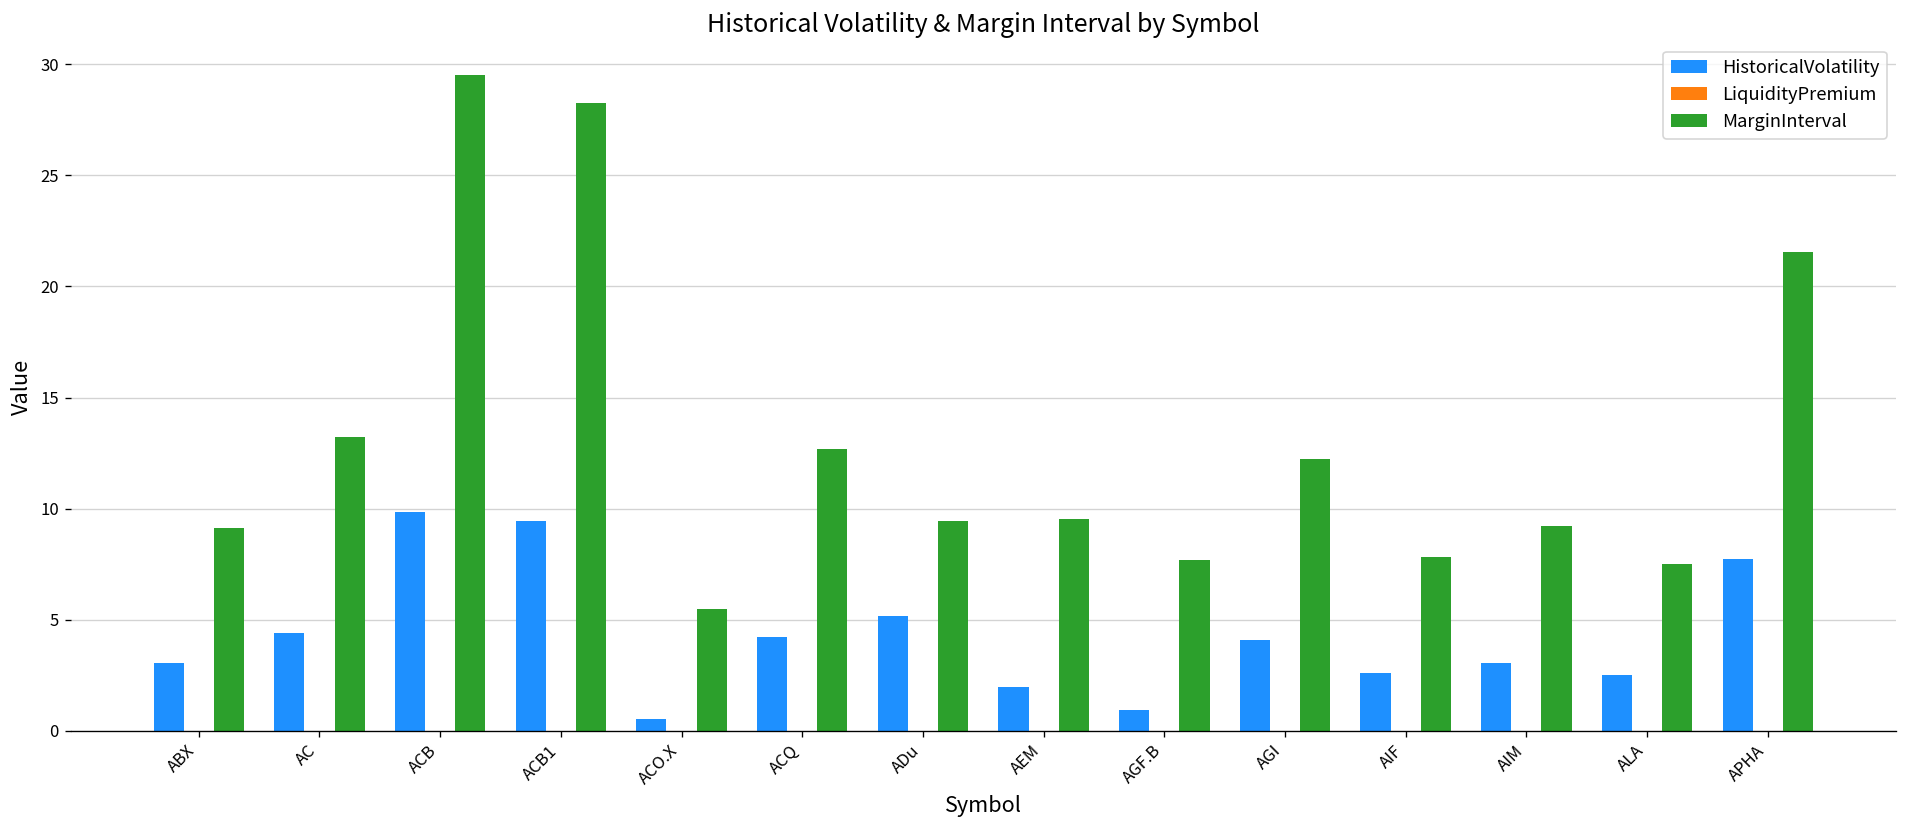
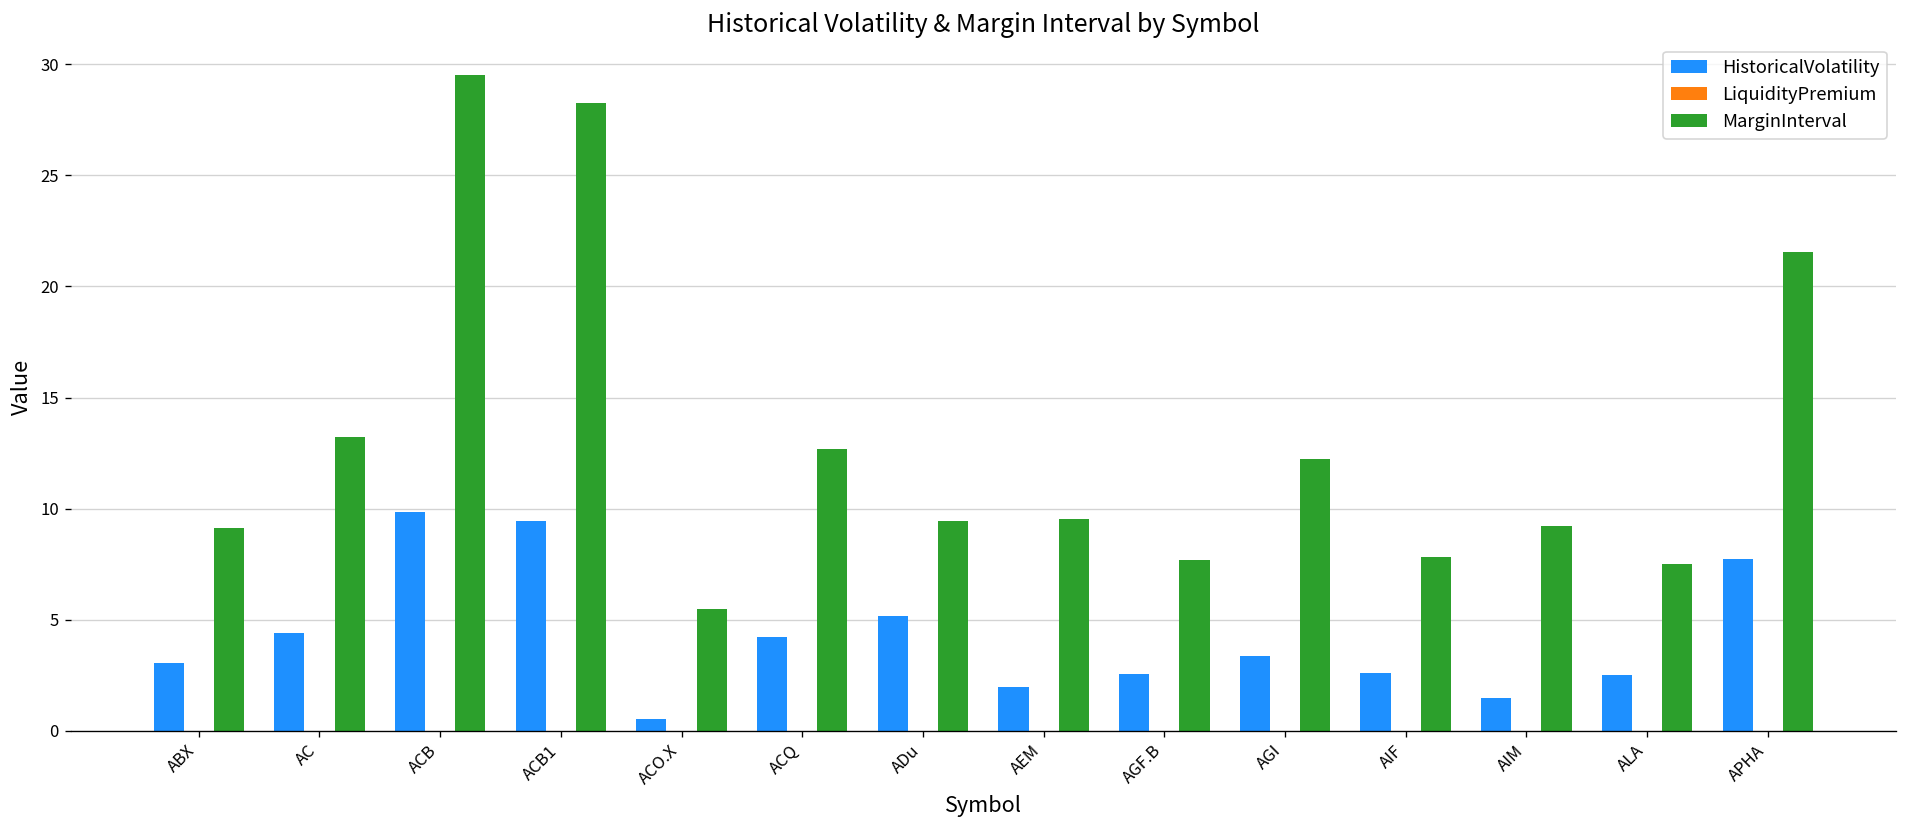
HistoricalVolatility, AGF.B: 1.0 -> 2.6
HistoricalVolatility, AGI: 4.1 -> 3.4
HistoricalVolatility, AIM: 3.1 -> 1.5
